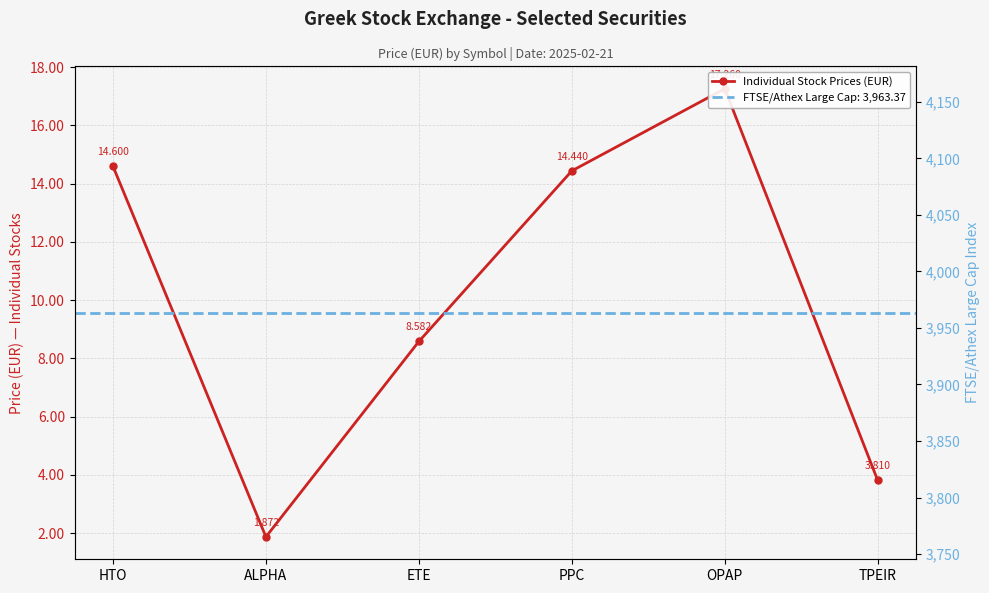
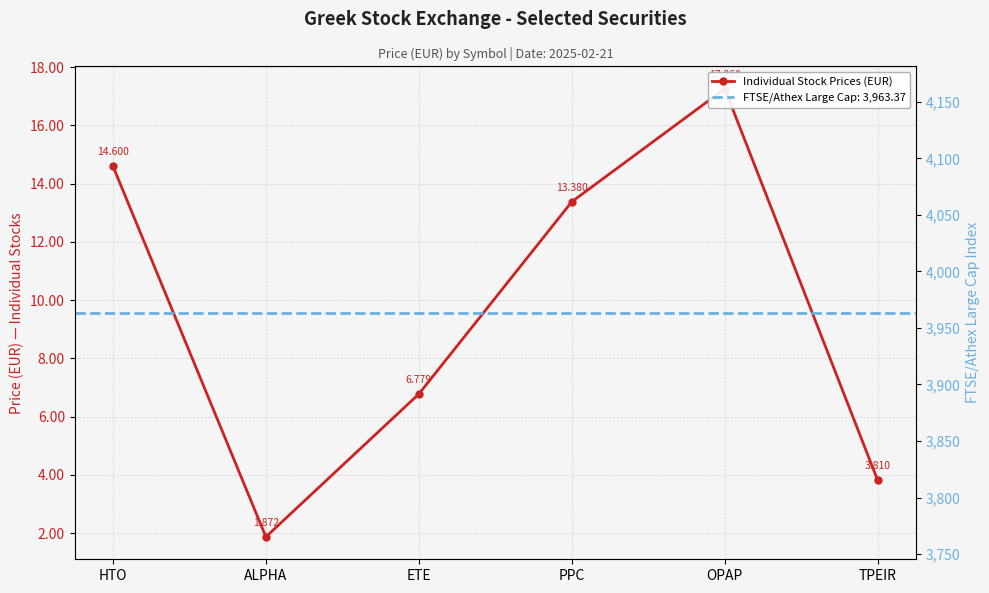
ETE: 8.582 -> 6.779
PPC: 14.440 -> 13.380
